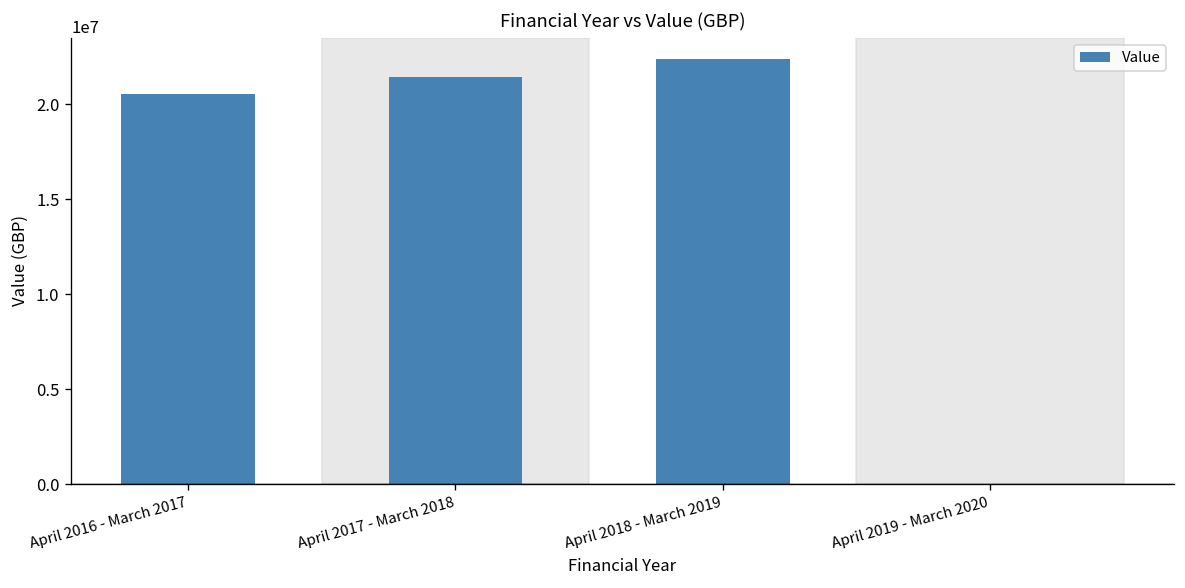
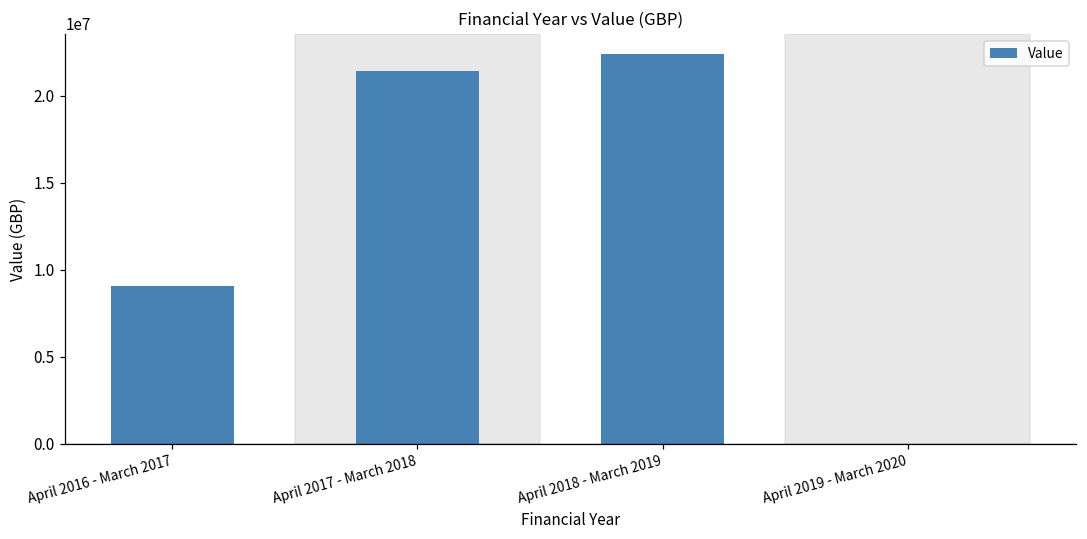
April 2016 - March 2017: 20500000 -> 9100000
